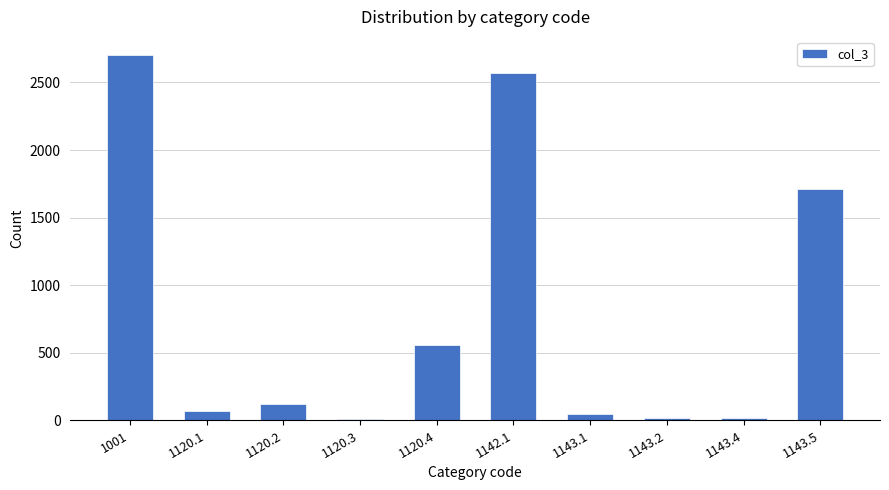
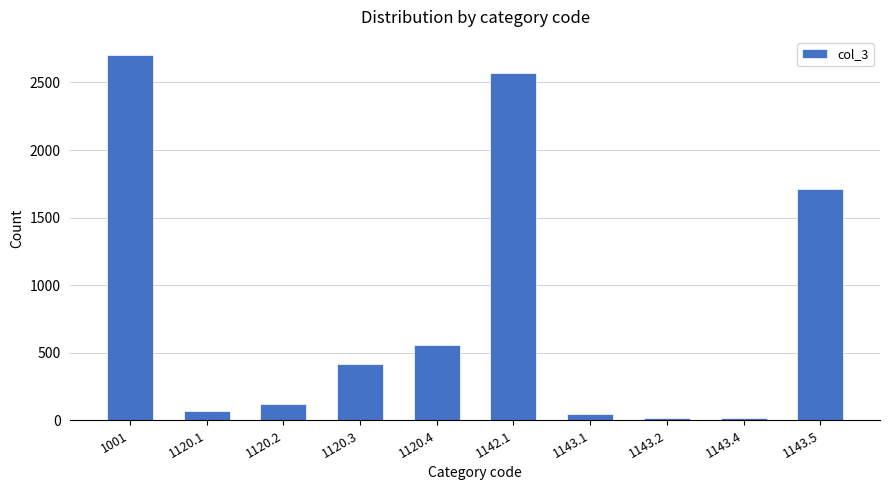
1120.3: 10 -> 420
